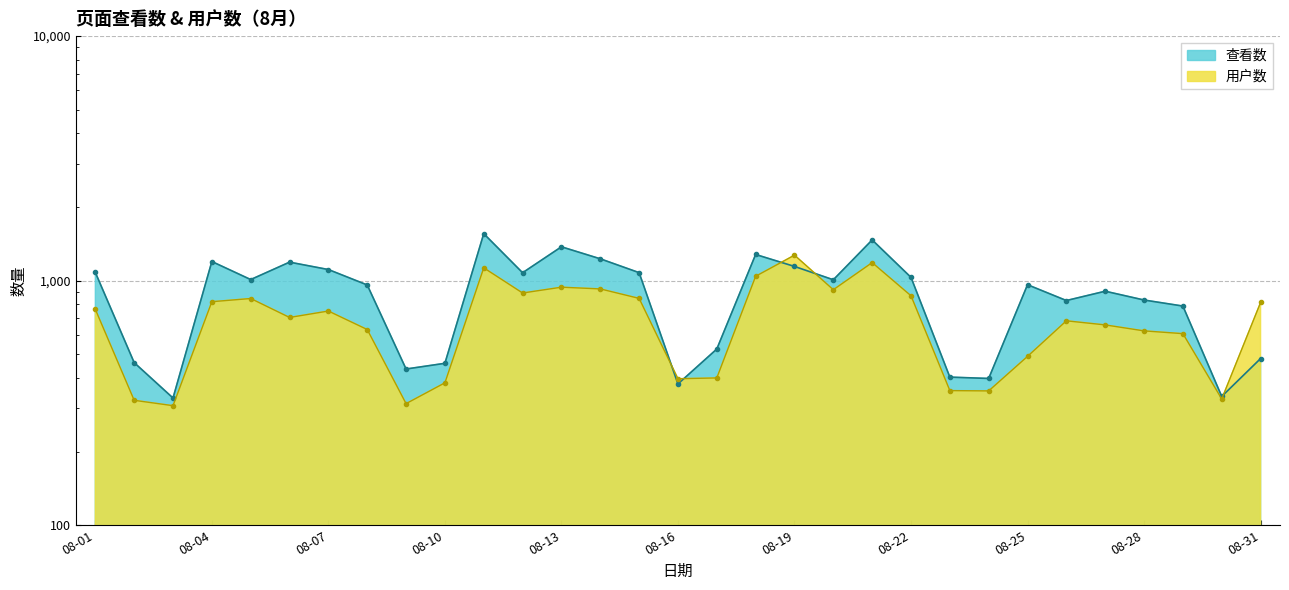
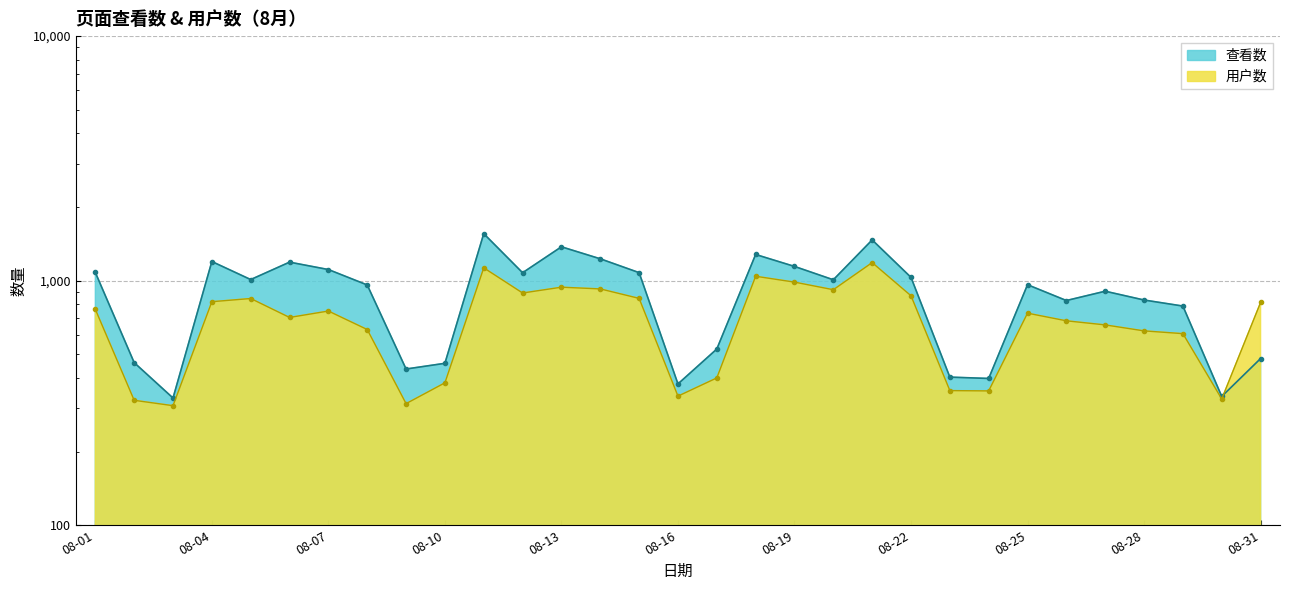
用户数, 08-16: 400 -> 340
用户数, 08-19: 1,300 -> 990
用户数, 08-25: 490 -> 740
